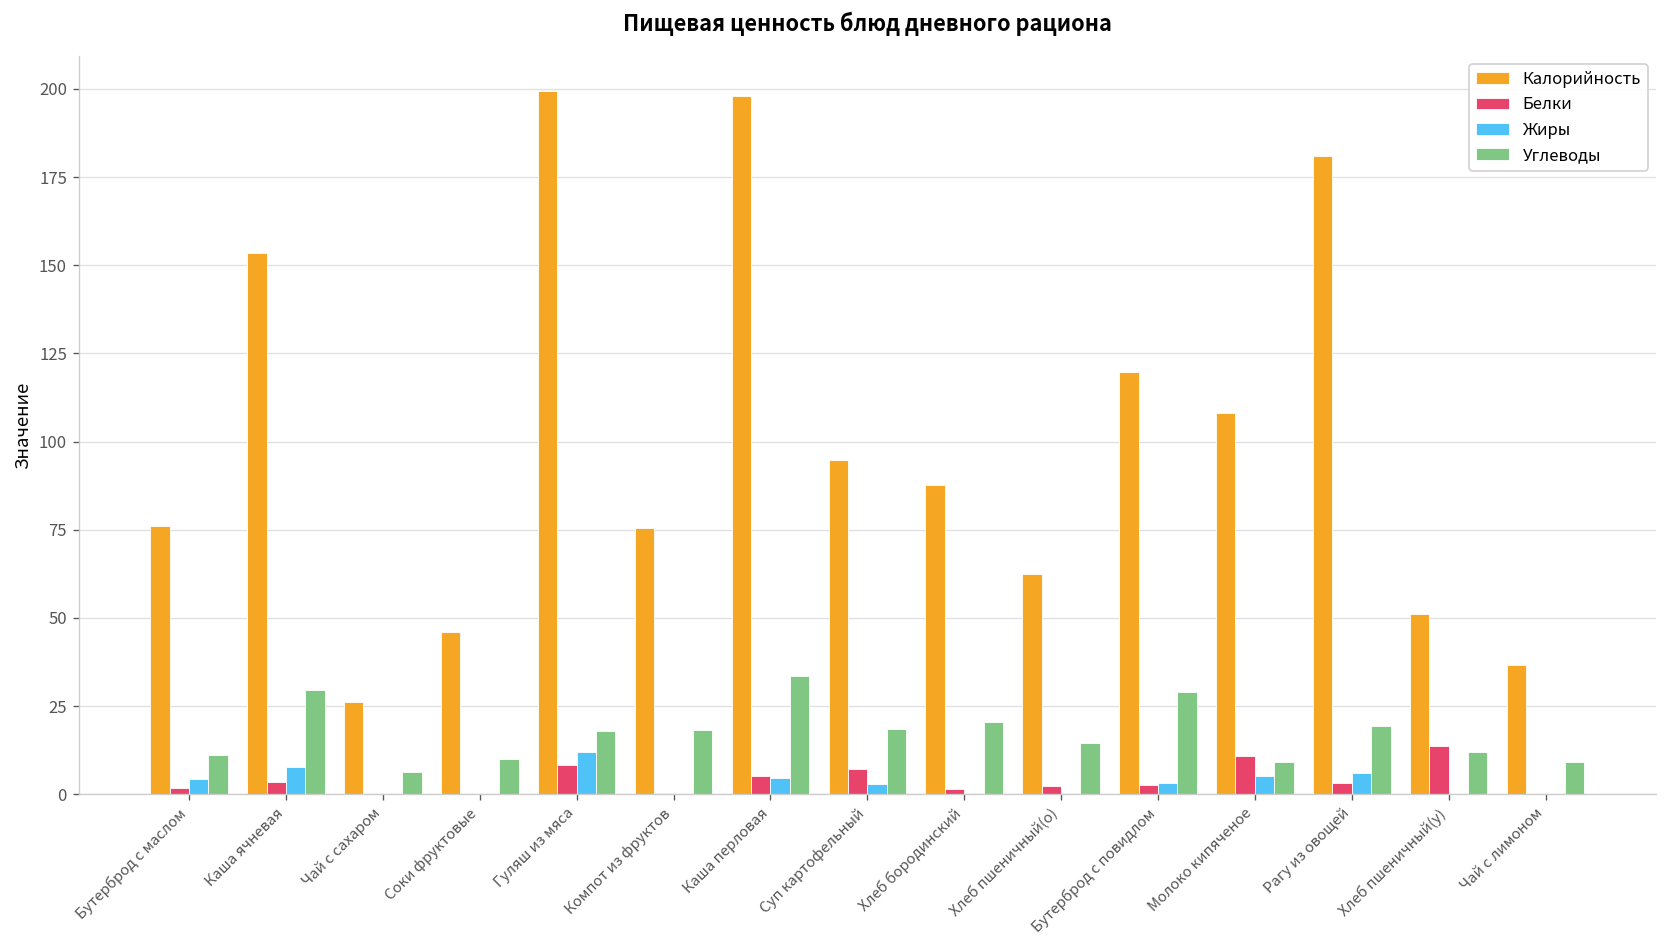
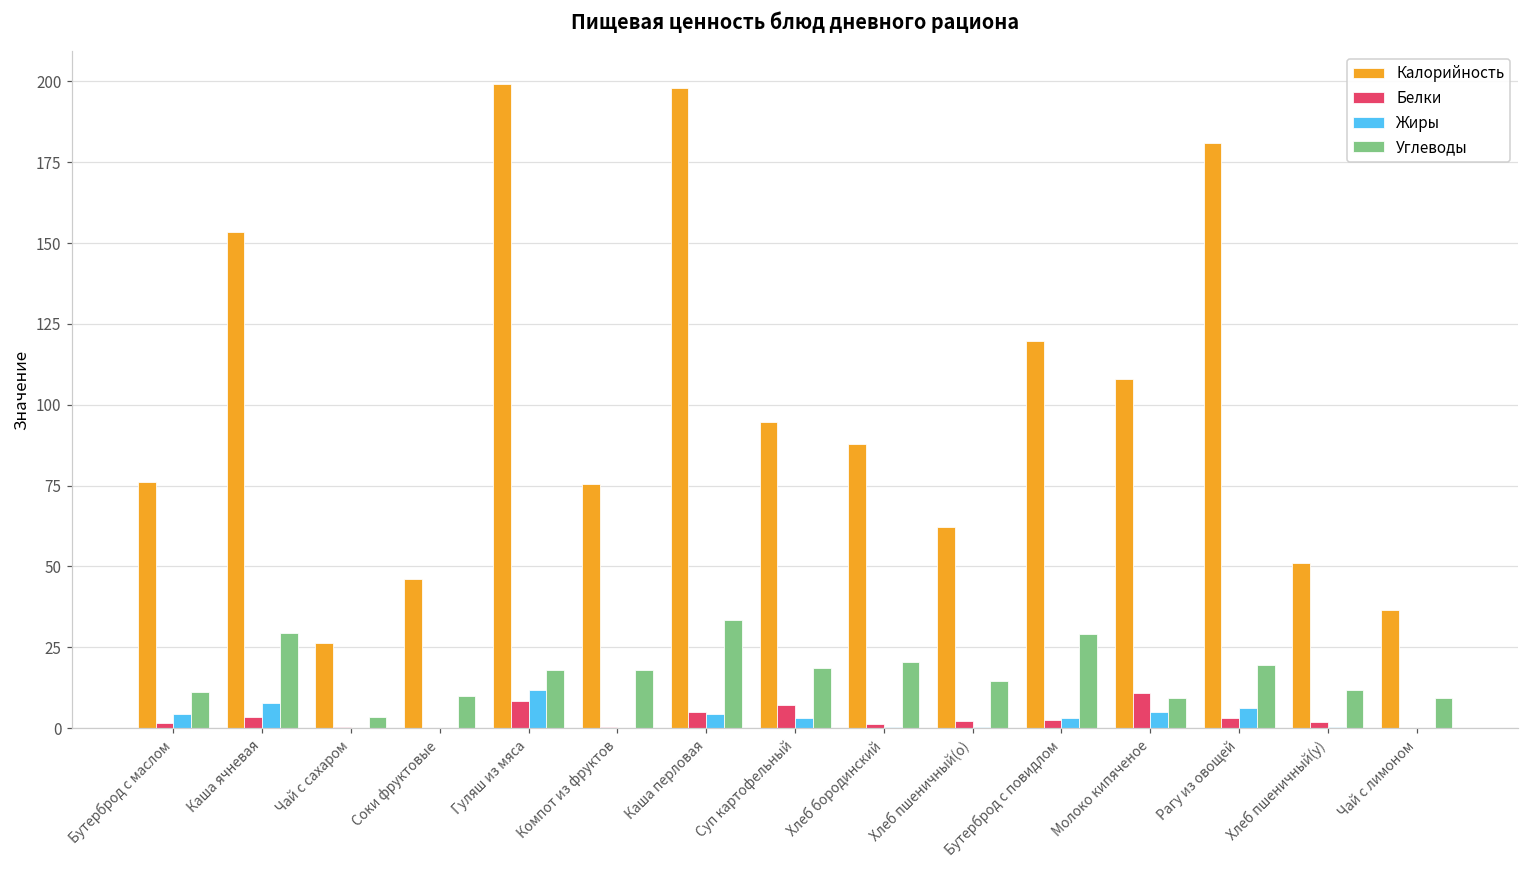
Углеводы, Чай с сахаром: 6 -> 4
Белки, Хлеб пшеничный(у): 14 -> 2
